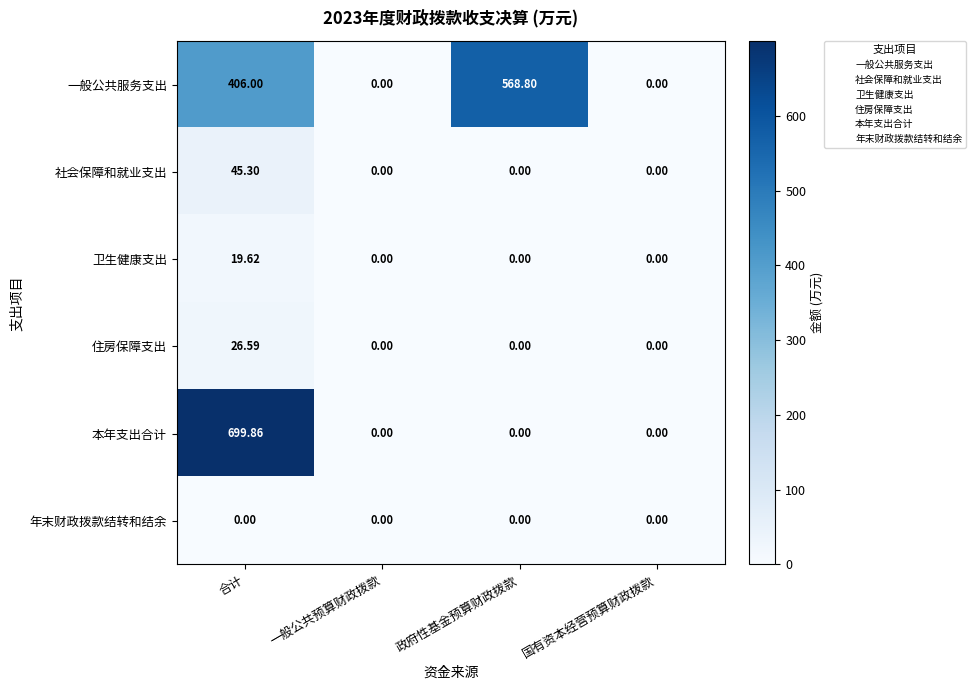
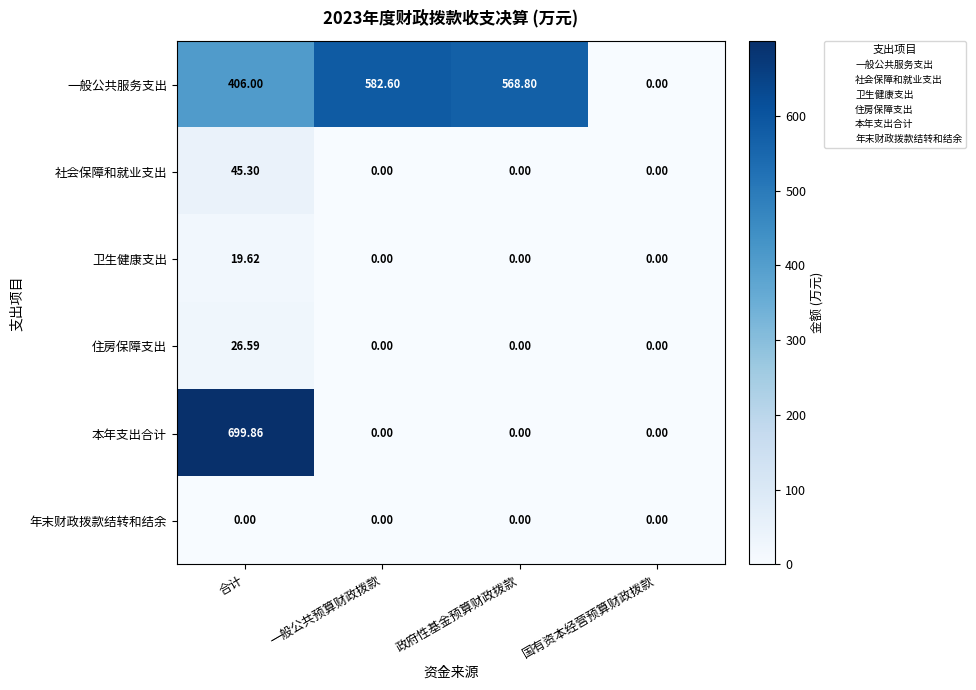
一般公共服务支出, 一般公共预算财政拨款: 0.00 -> 582.60
